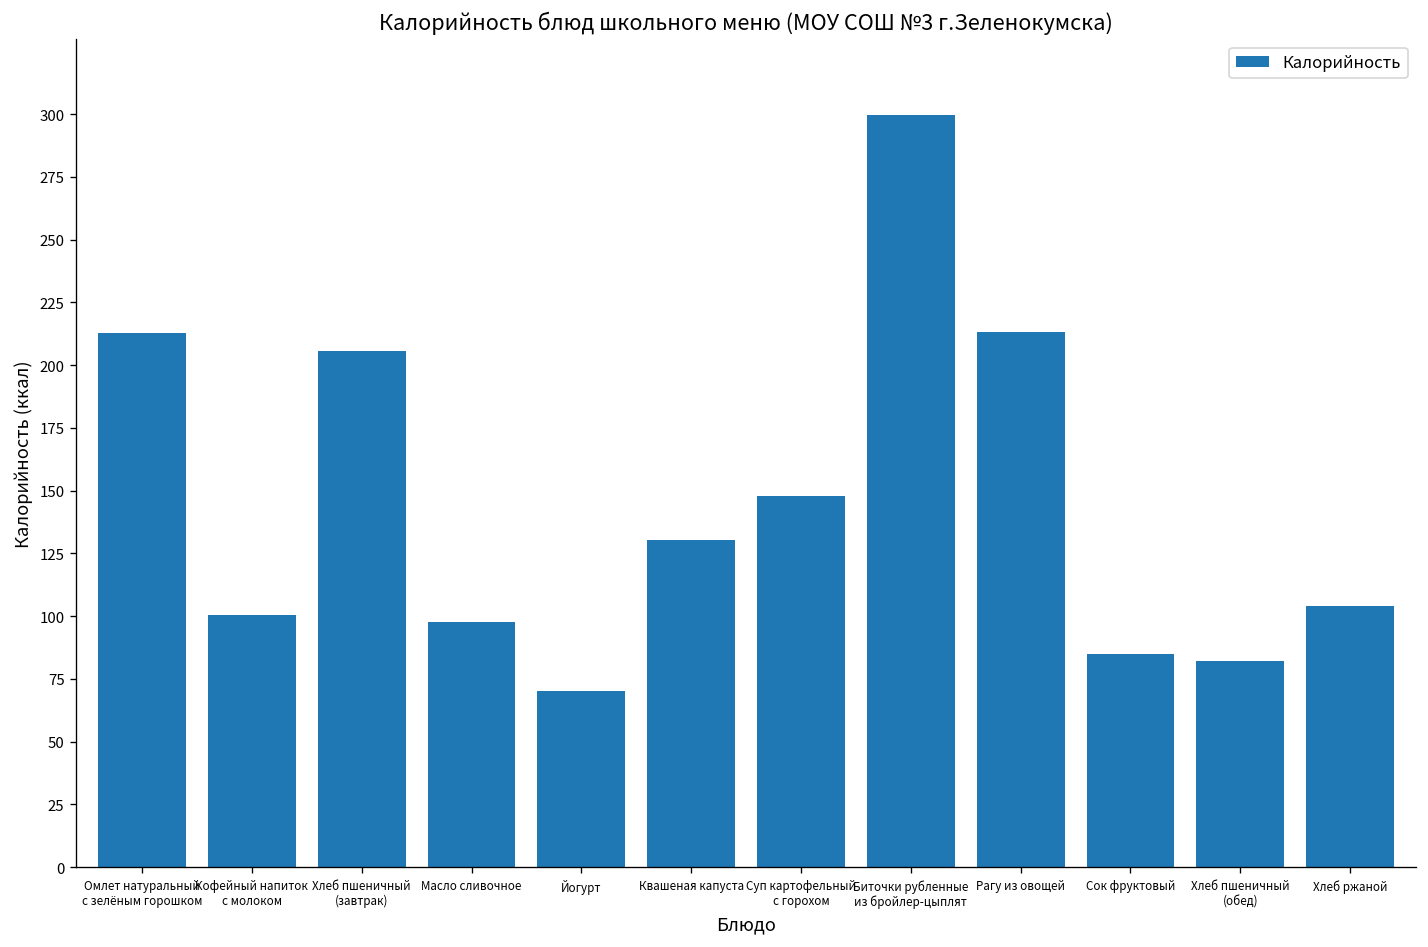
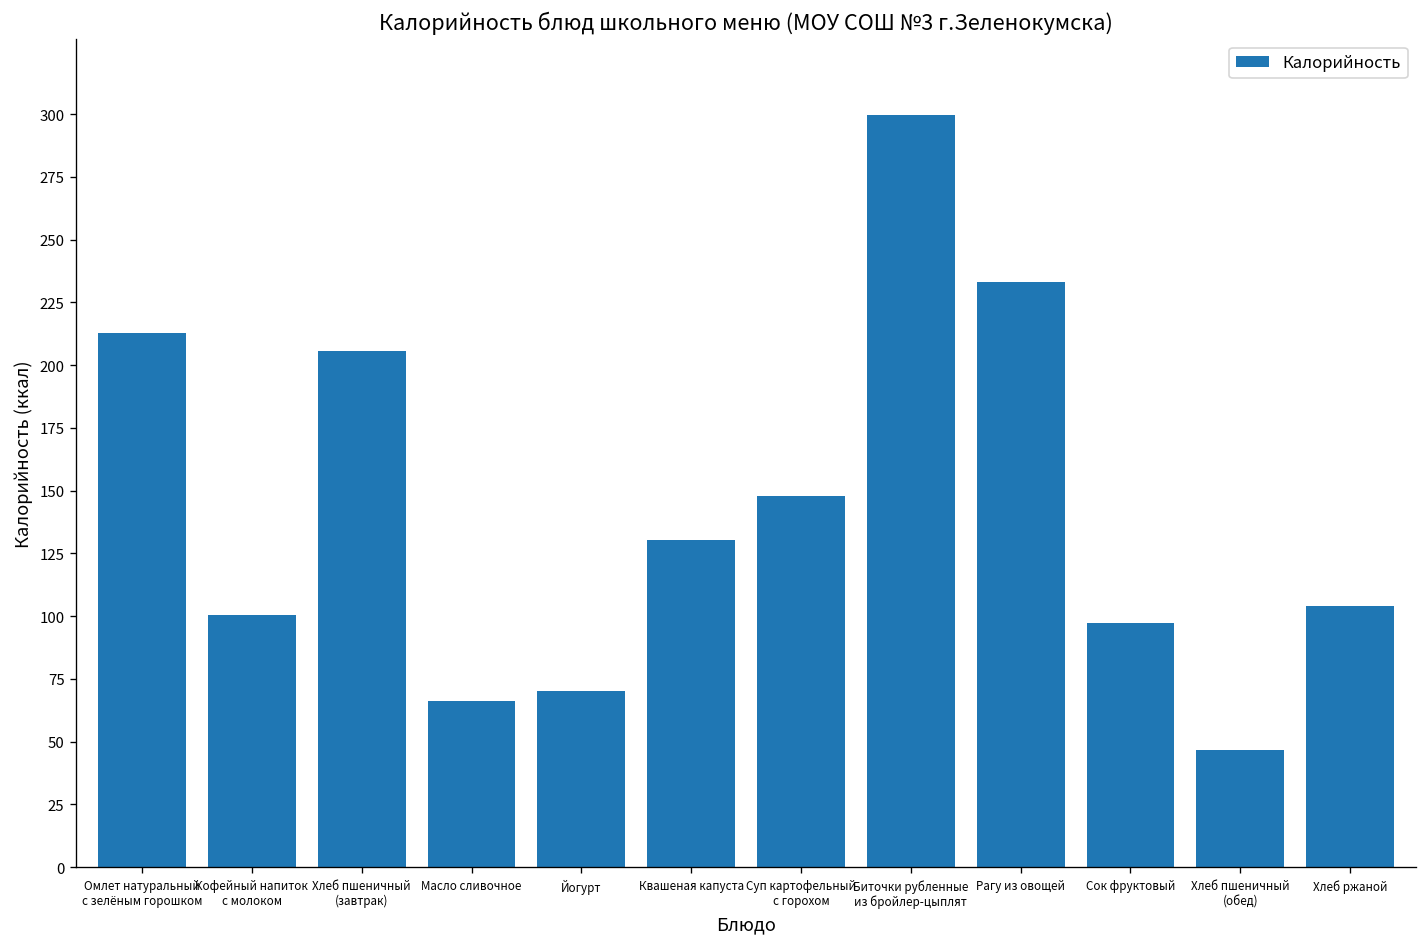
Масло сливочное: 98 -> 66
Рагу из овощей: 213 -> 233
Сок фруктовый: 85 -> 97
Хлеб пшеничный (обед): 82 -> 47
